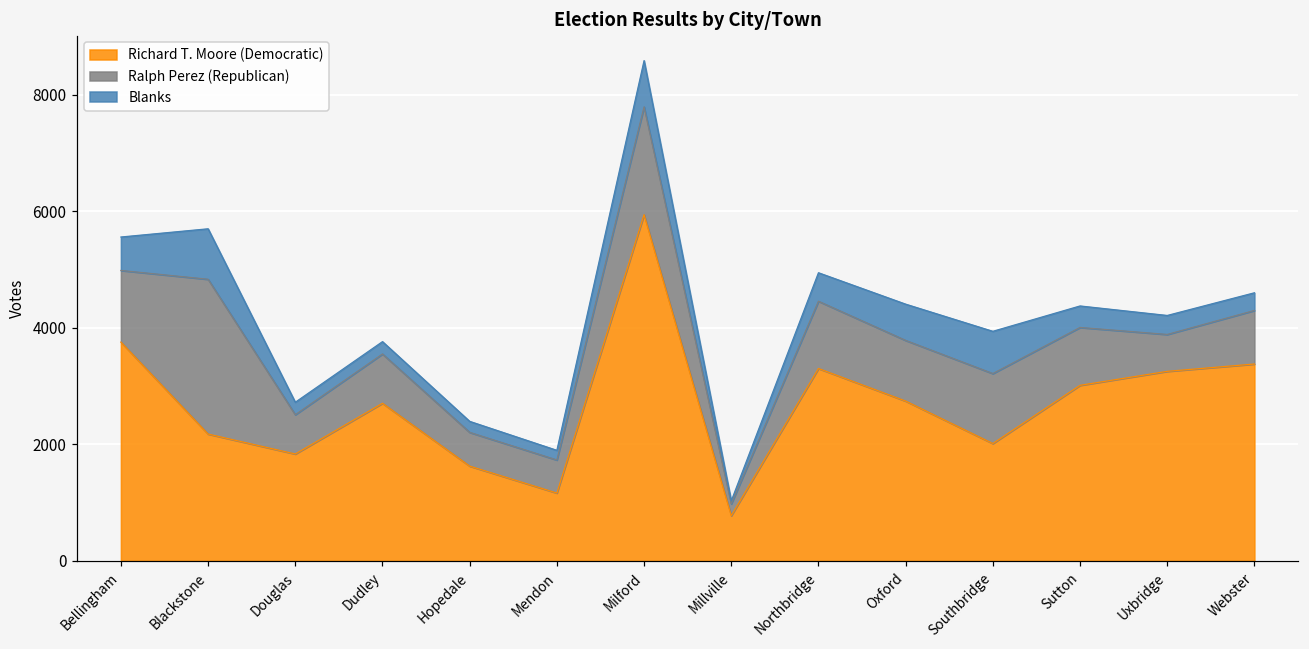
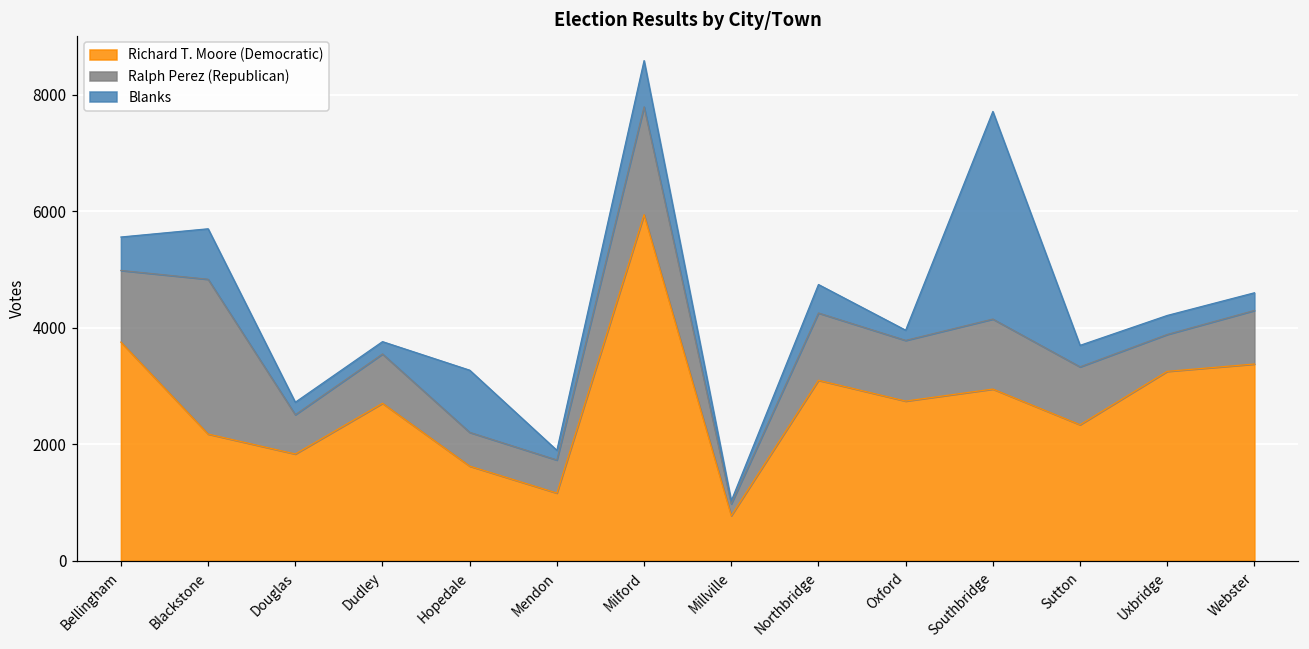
Blanks, Hopedale: 200 -> 1100
Richard T. Moore (Democratic), Northbridge: 3300 -> 3100
Blanks, Oxford: 600 -> 200
Richard T. Moore (Democratic), Southbridge: 2000 -> 3000
Blanks, Southbridge: 700 -> 3600
Richard T. Moore (Democratic), Sutton: 3000 -> 2300
